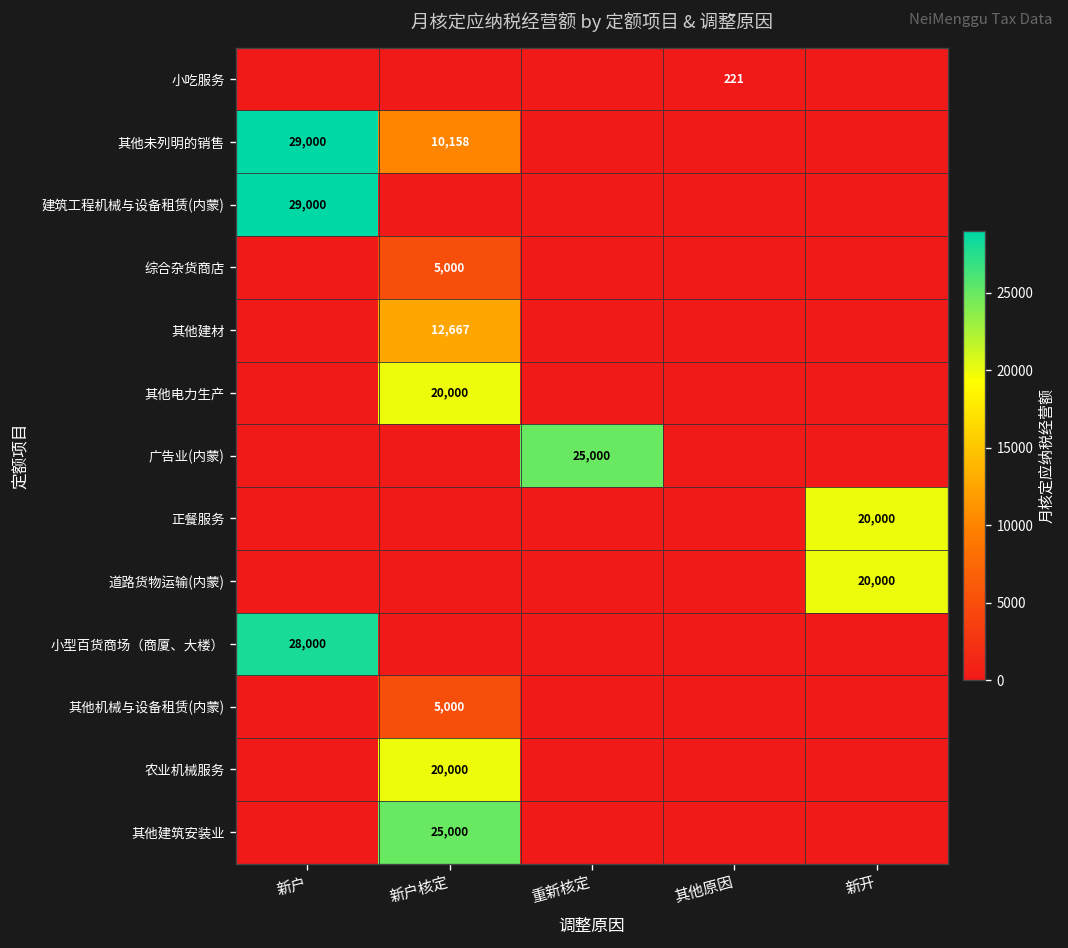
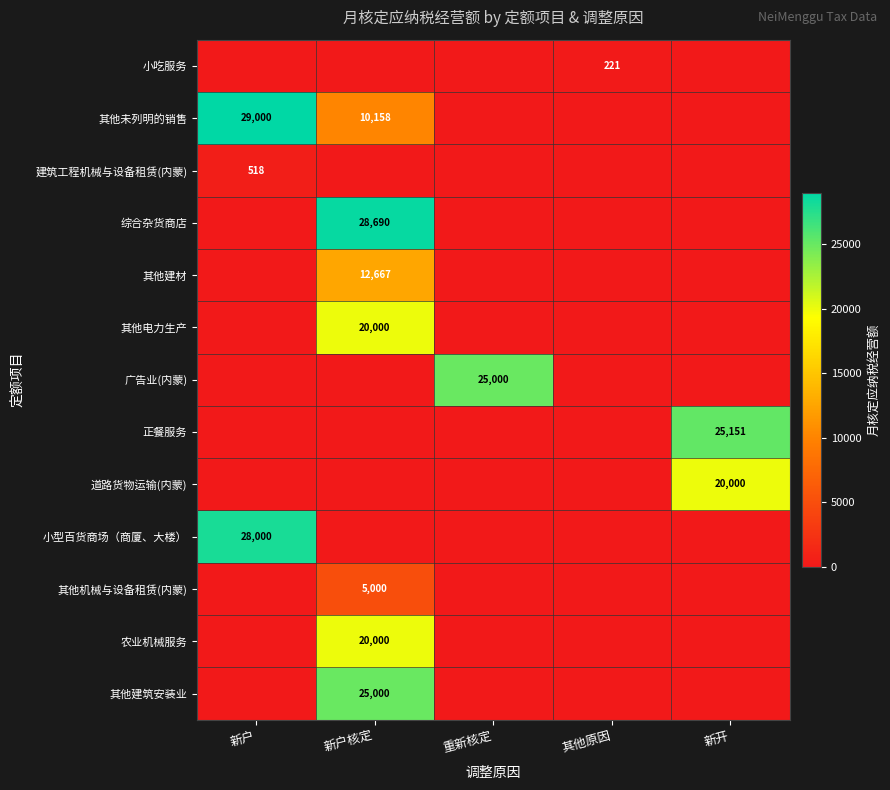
建筑工程机械与设备租赁(内蒙), 新户: 29,000 -> 518
综合杂货商店, 新户核定: 5,000 -> 28,690
正餐服务, 新开: 20,000 -> 25,151
